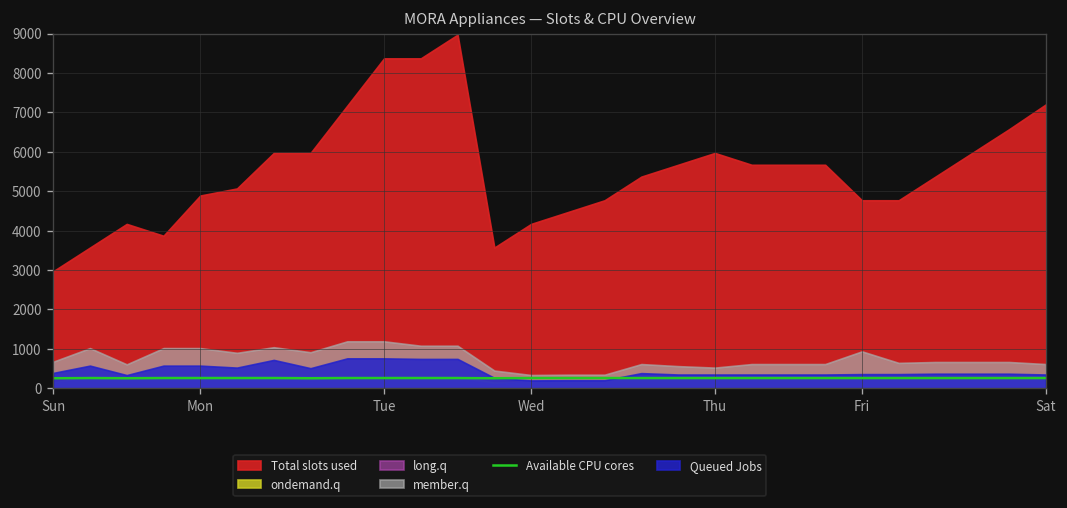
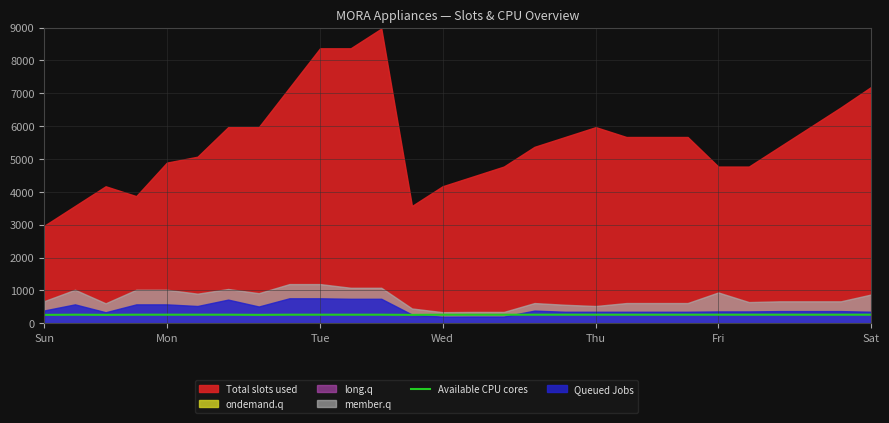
member.q, Sat: 600 -> 900
